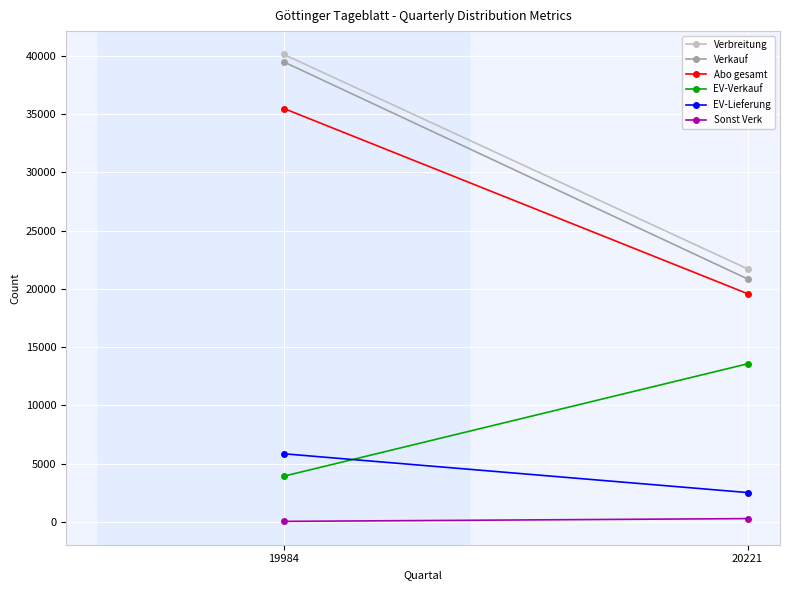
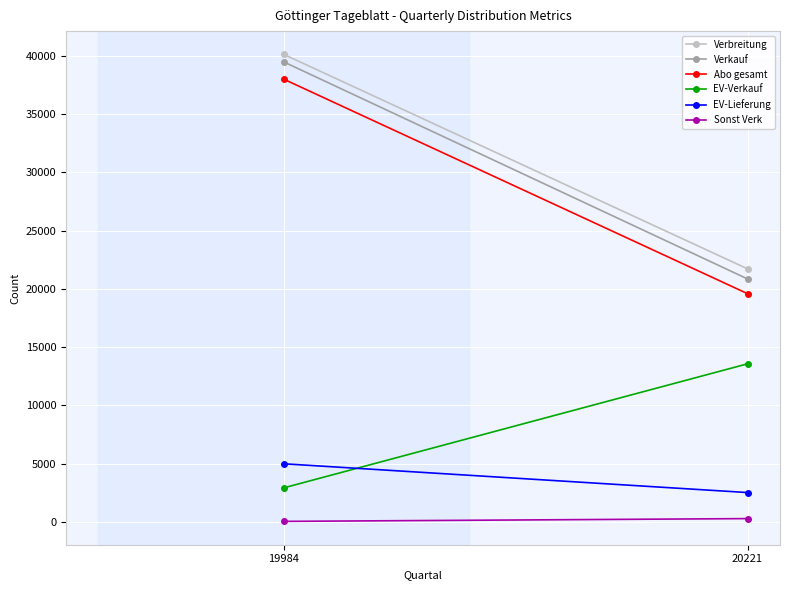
Abo gesamt, 19984: 35500 -> 38000
EV-Verkauf, 19984: 3900 -> 2900
EV-Lieferung, 19984: 5900 -> 5000
